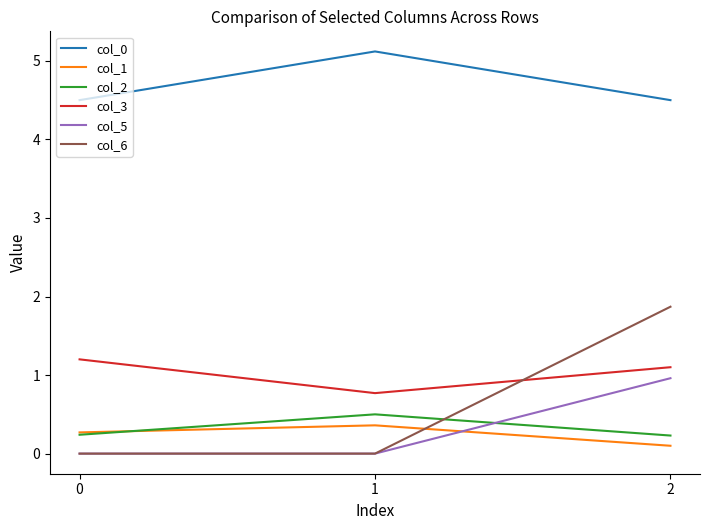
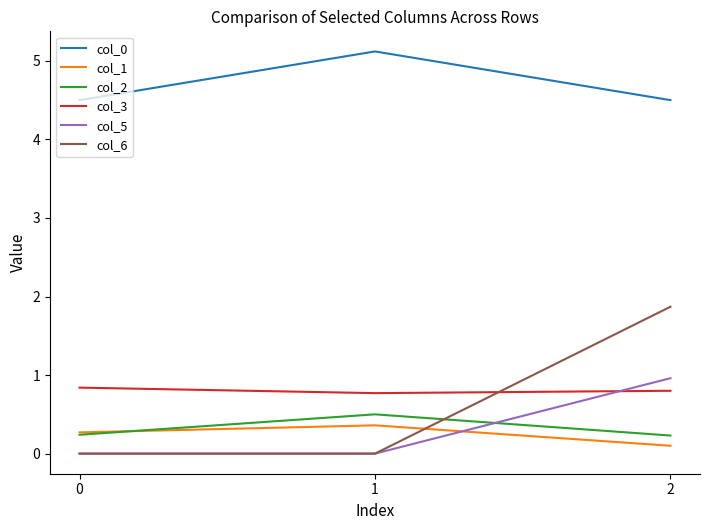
col_3, 0: 1.2 -> 0.8
col_3, 2: 1.1 -> 0.8
